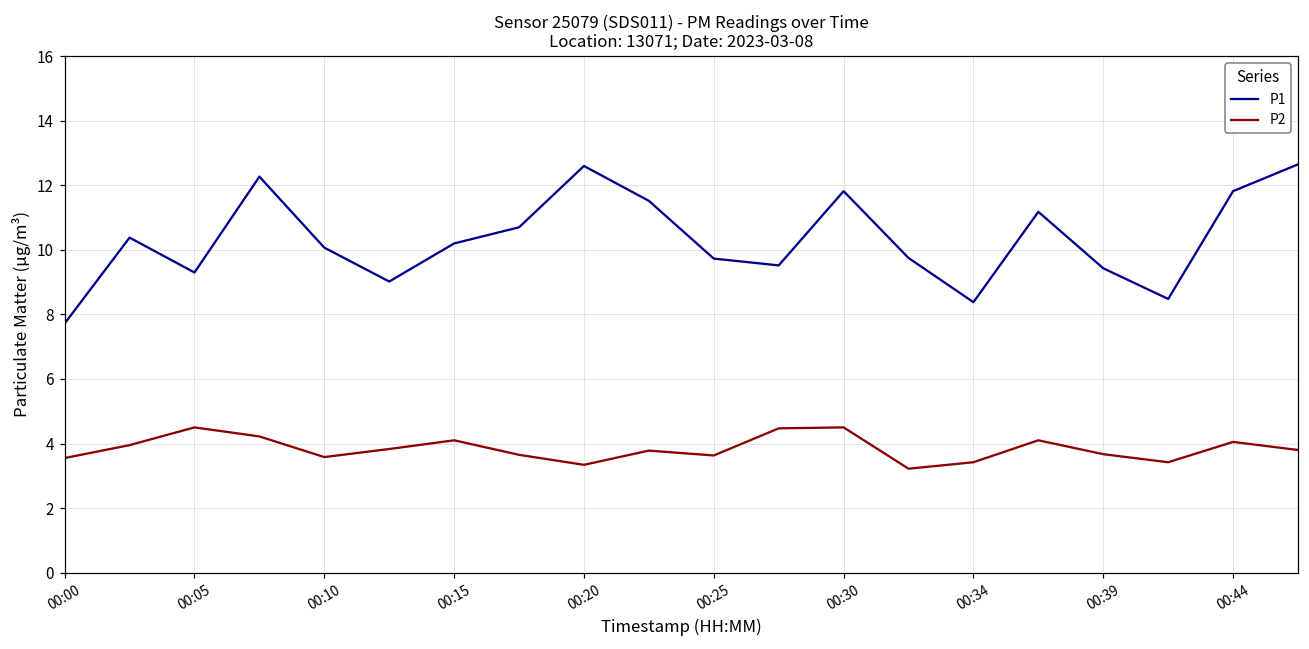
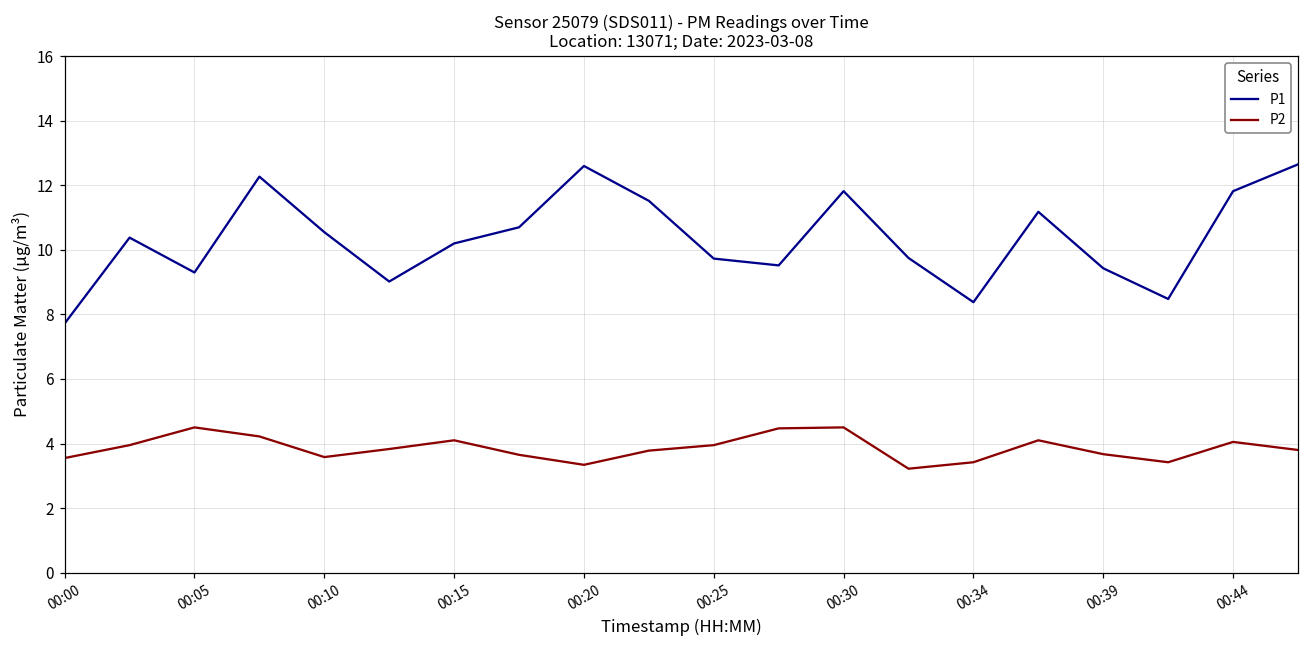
P1, 00:10: 10.1 -> 10.6
P2, 00:25: 3.6 -> 4.0
